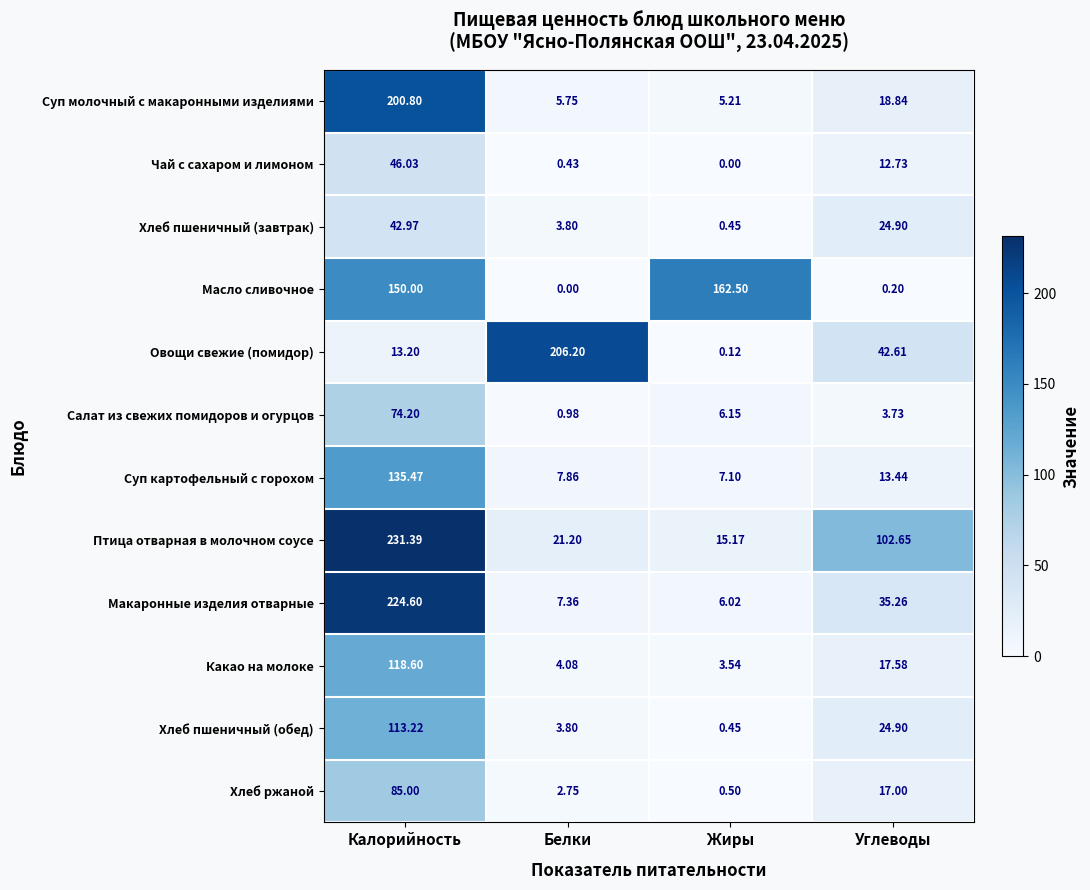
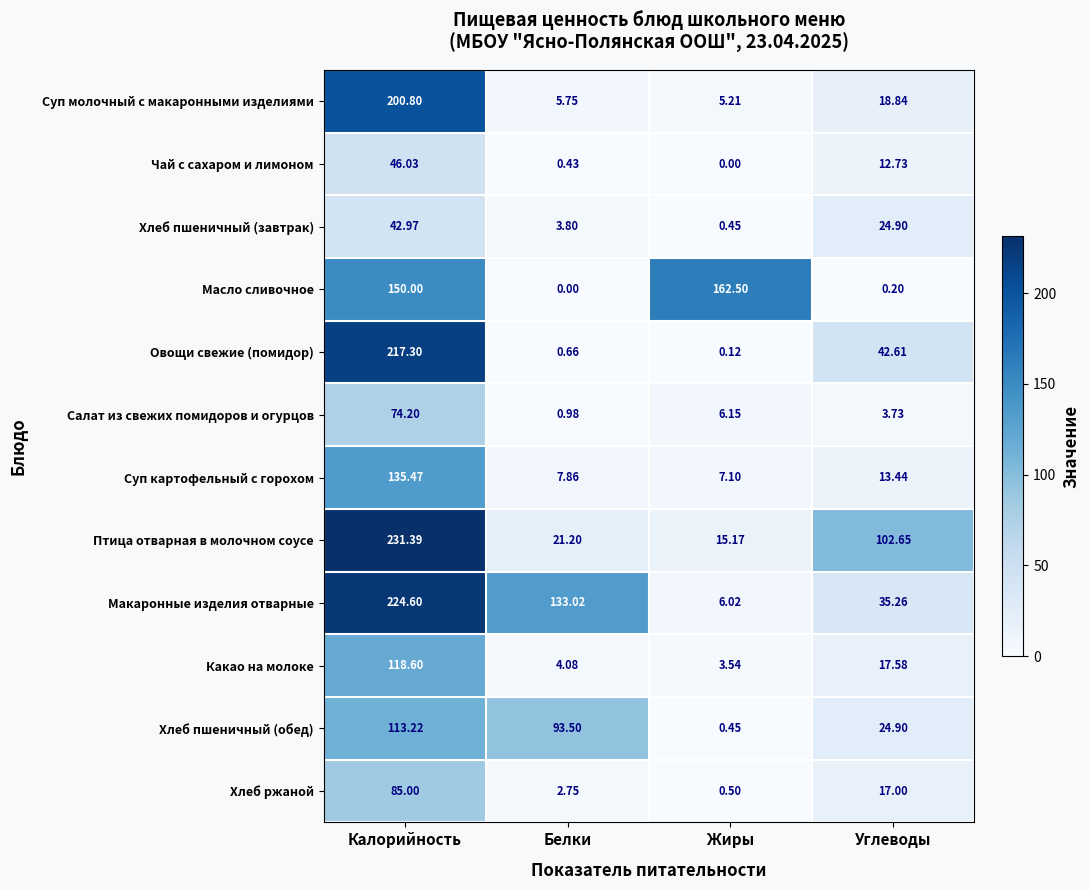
Овощи свежие (помидор), Калорийность: 13.20 -> 217.30
Овощи свежие (помидор), Белки: 206.20 -> 0.66
Макаронные изделия отварные, Белки: 7.36 -> 133.02
Хлеб пшеничный (обед), Белки: 3.80 -> 93.50
